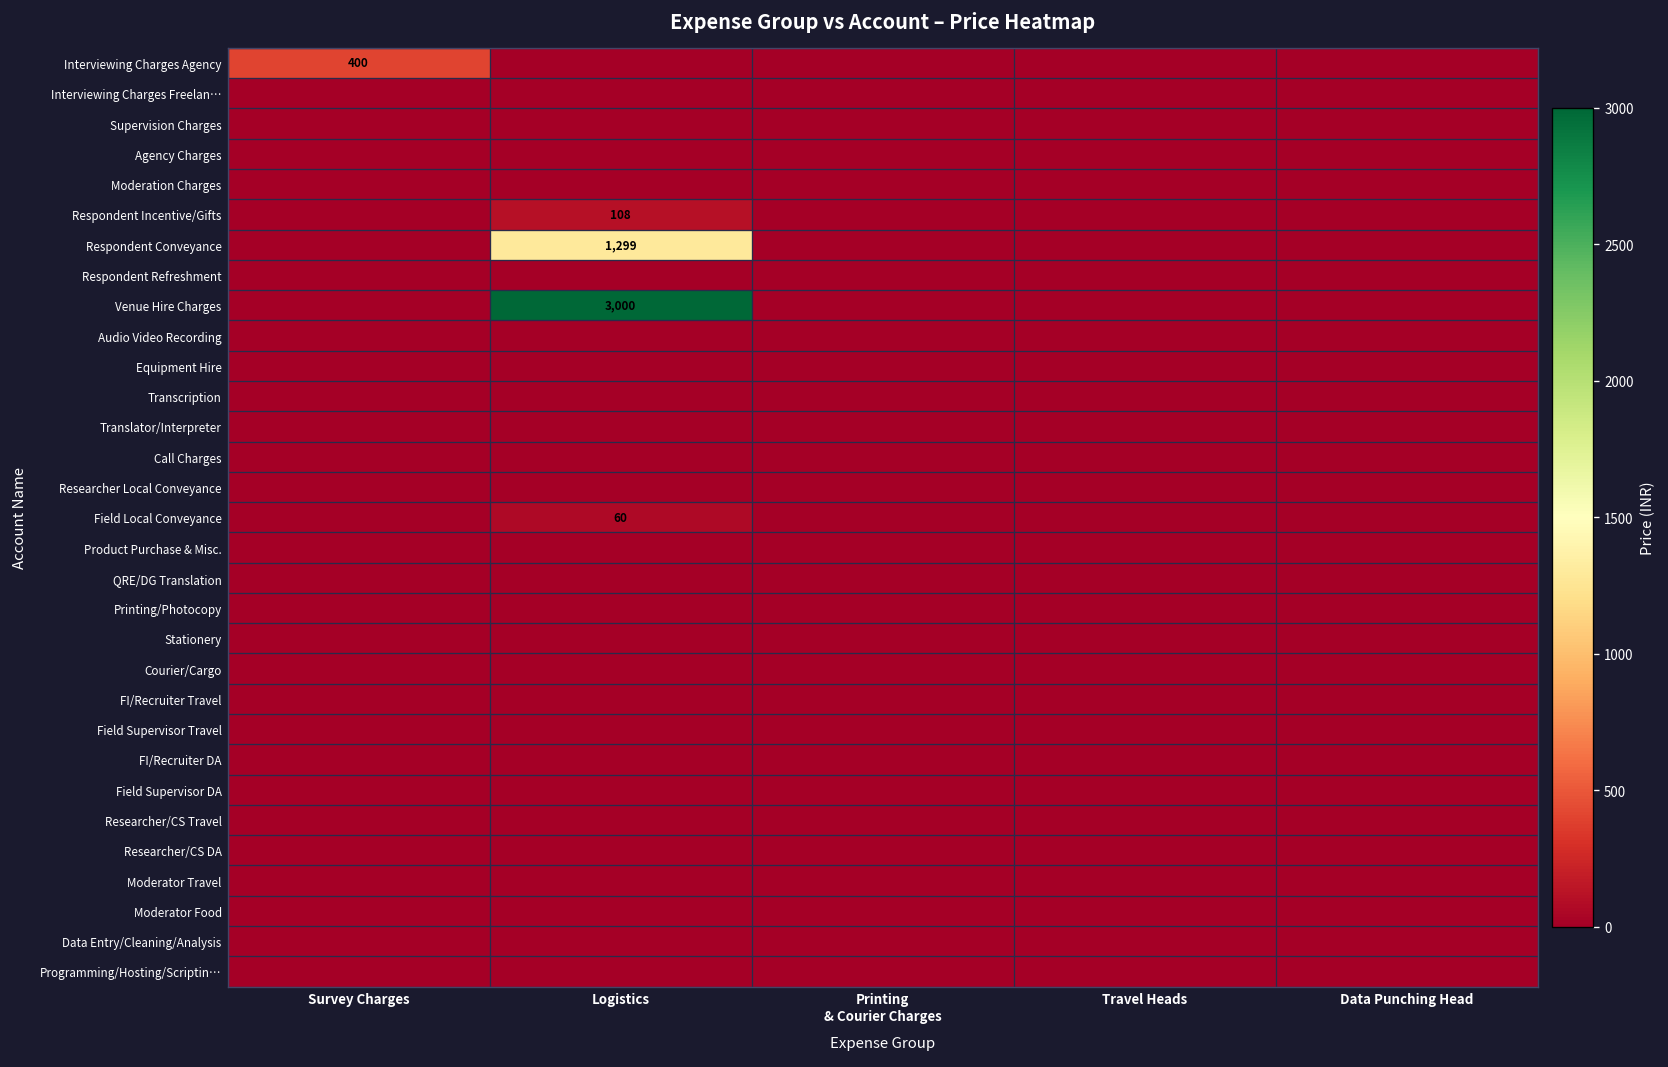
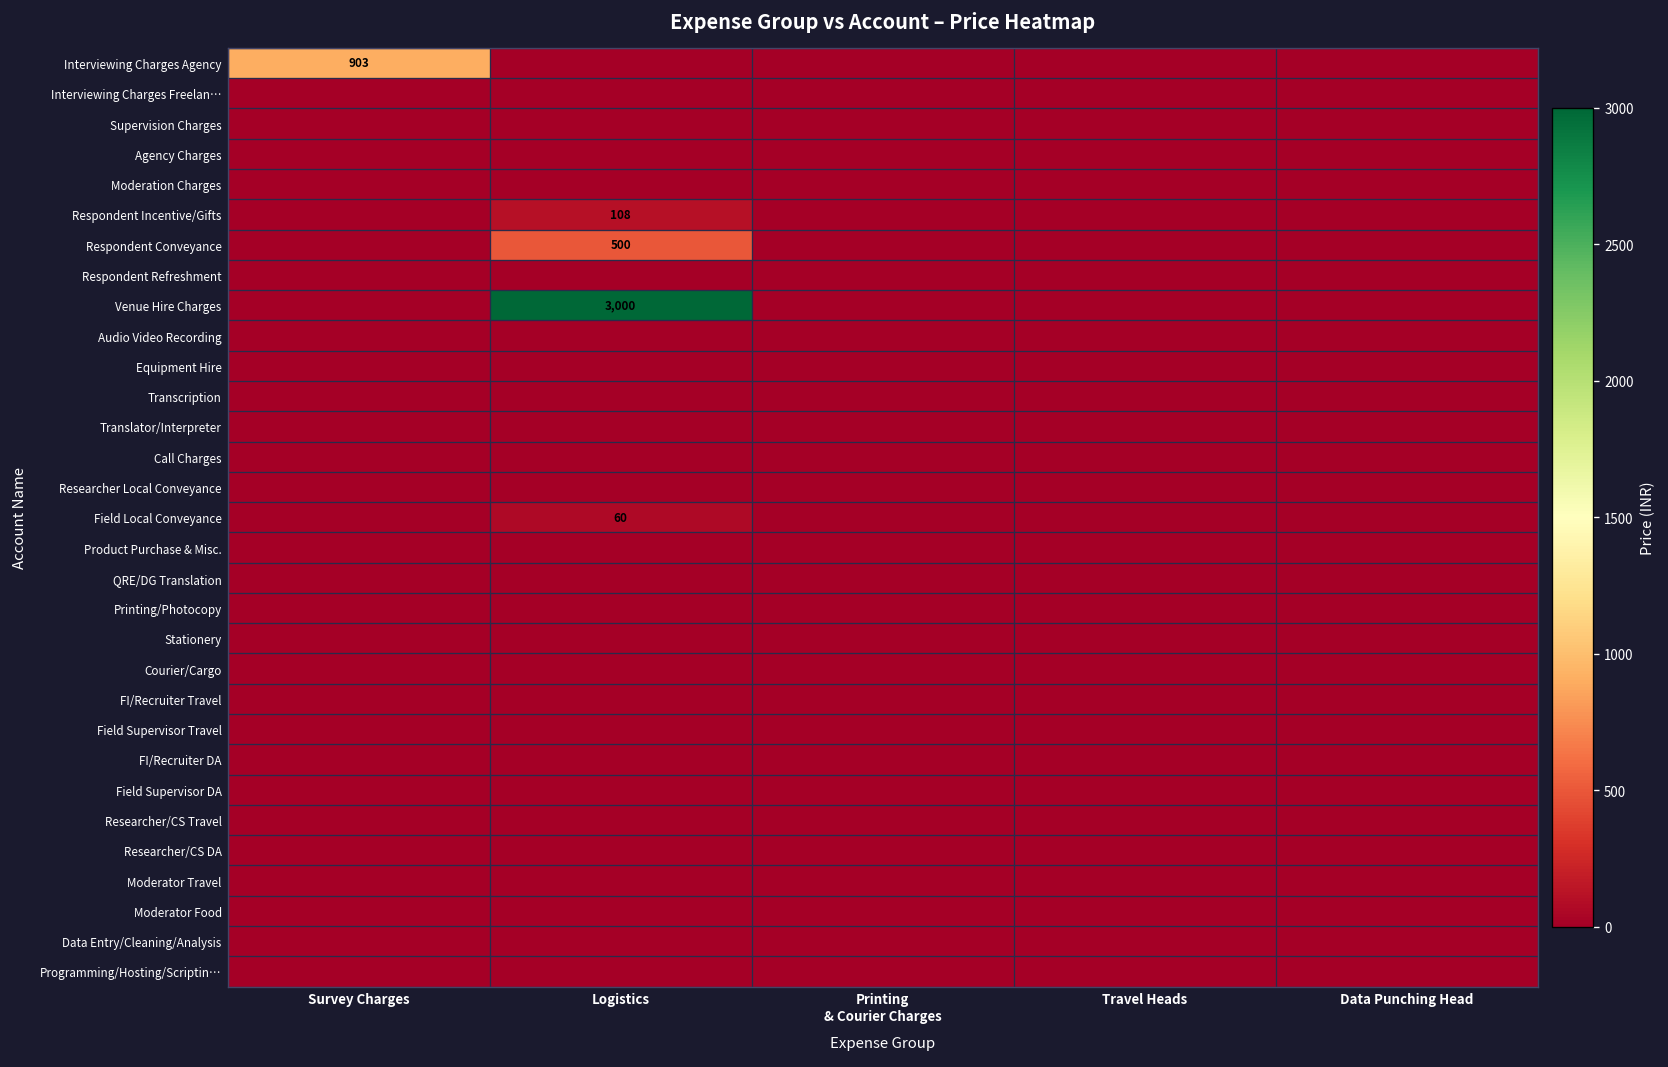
Interviewing Charges Agency, Survey Charges: 400 -> 903
Respondent Conveyance, Logistics: 1,299 -> 500
